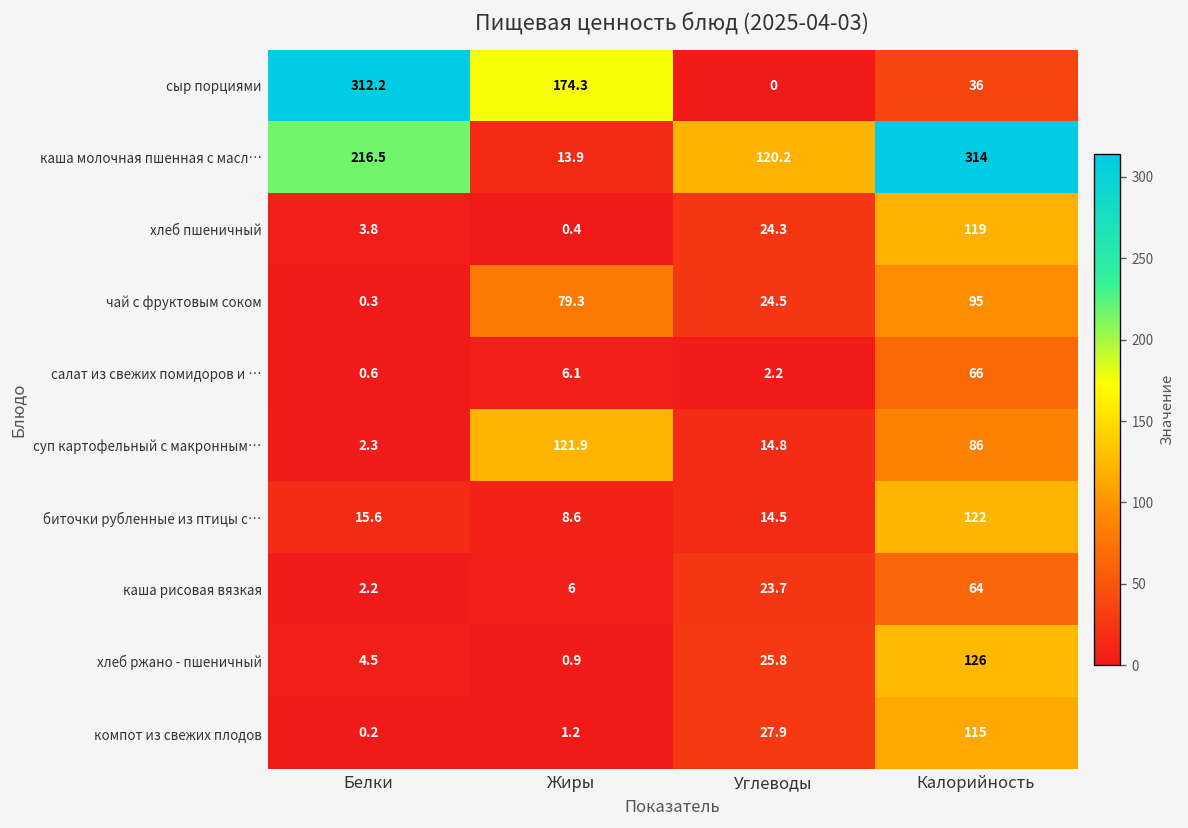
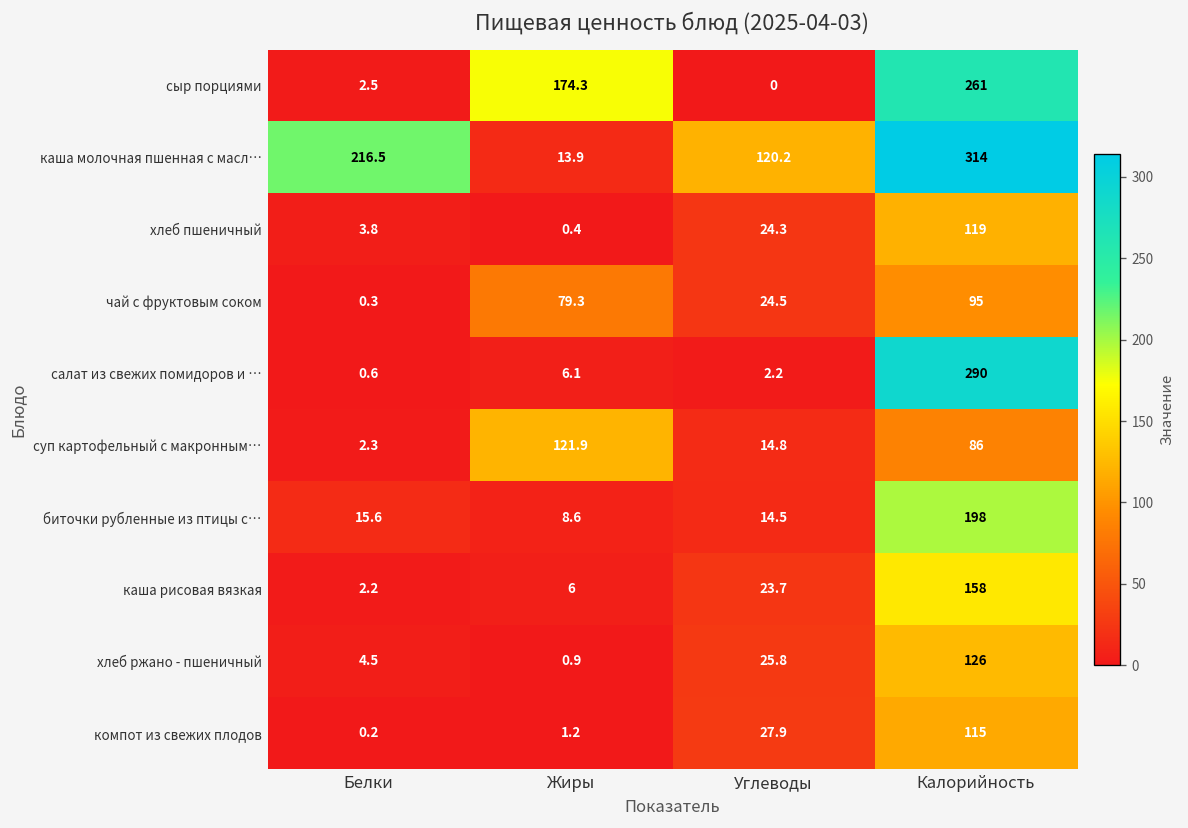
сыр порциями, Белки: 312.2 -> 2.5
сыр порциями, Калорийность: 36 -> 261
салат из свежих помидоров и …, Калорийность: 66 -> 290
биточки рубленные из птицы с…, Калорийность: 122 -> 198
каша рисовая вязкая, Калорийность: 64 -> 158
